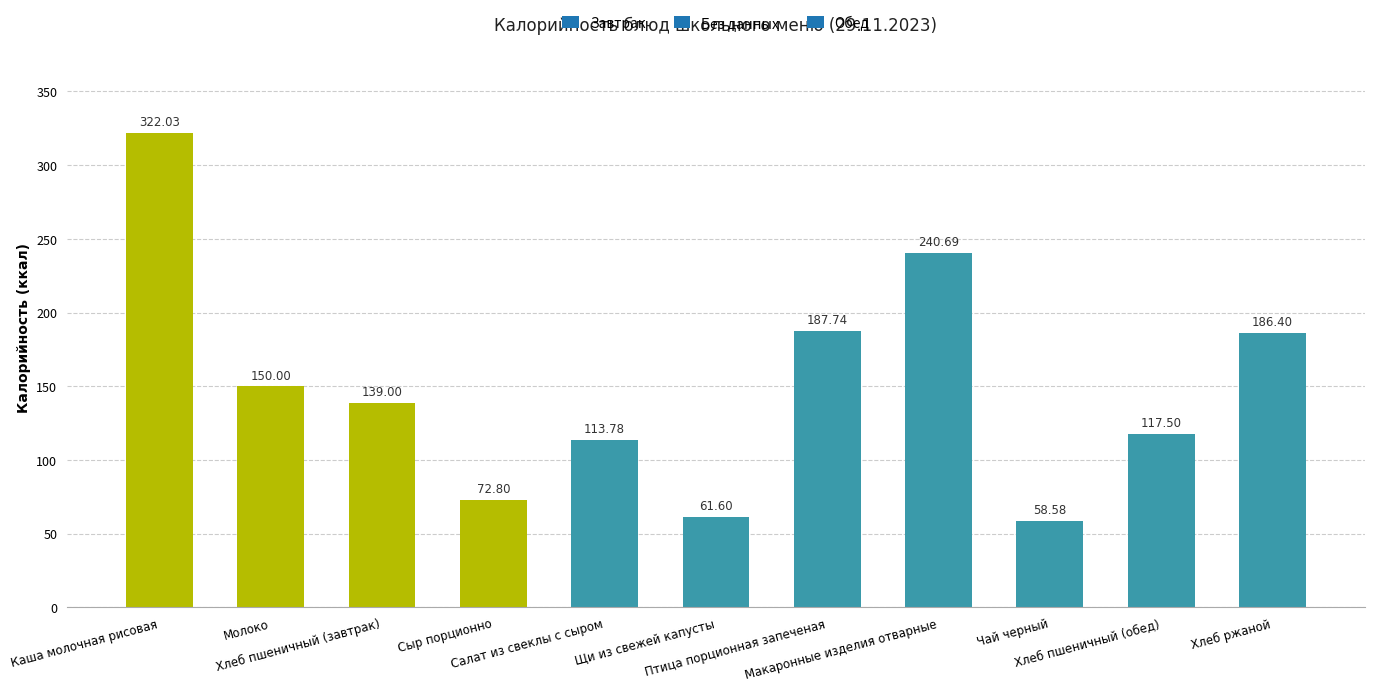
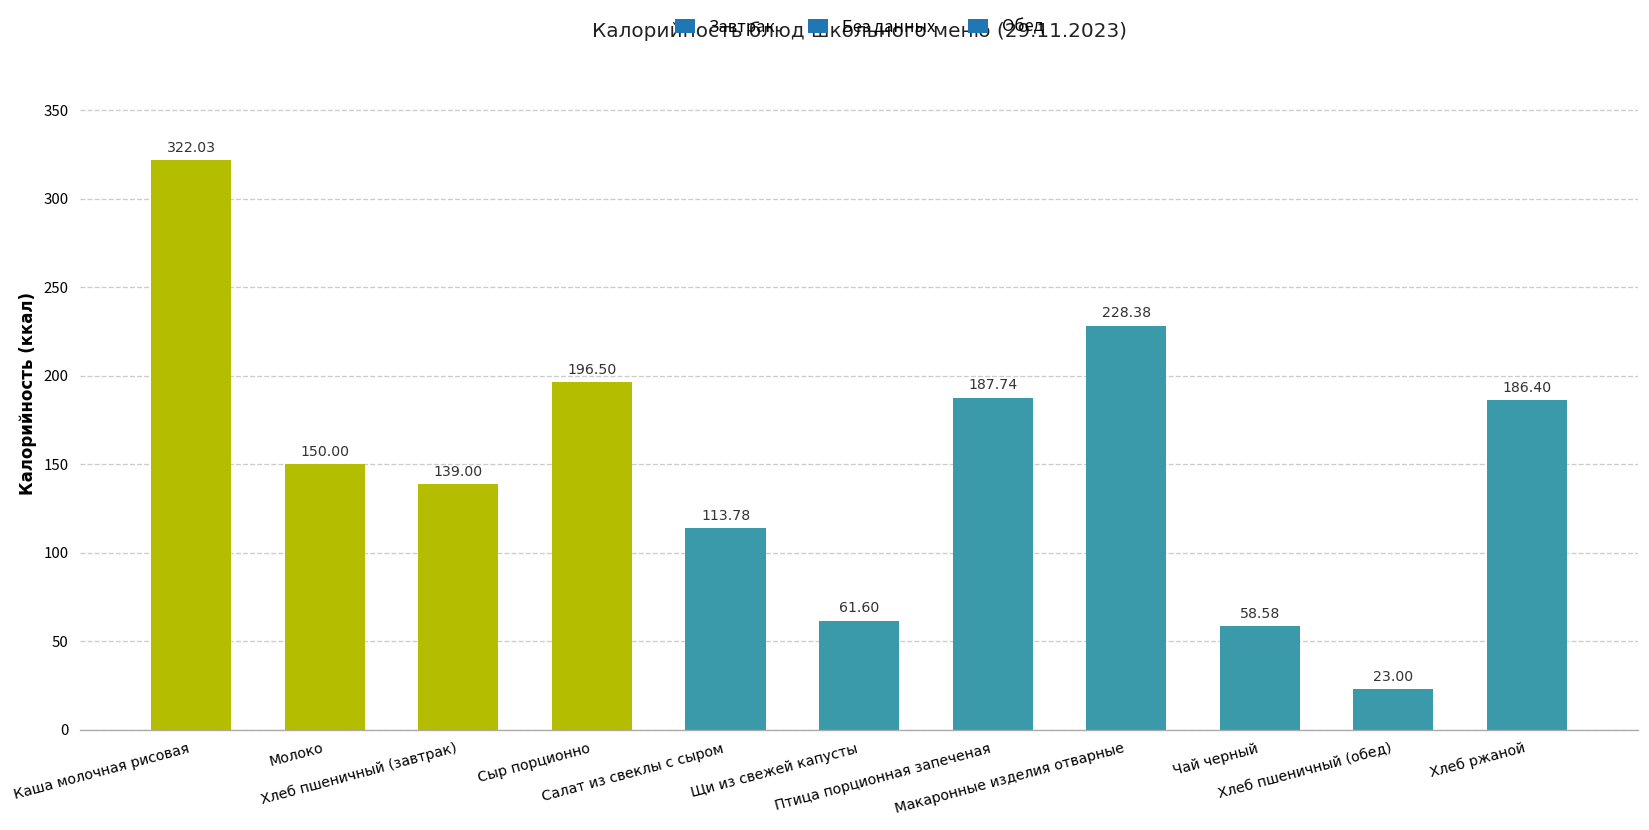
Сыр порционно: 72.80 -> 196.50
Макаронные изделия отварные: 240.69 -> 228.38
Хлеб пшеничный (обед): 117.50 -> 23.00
